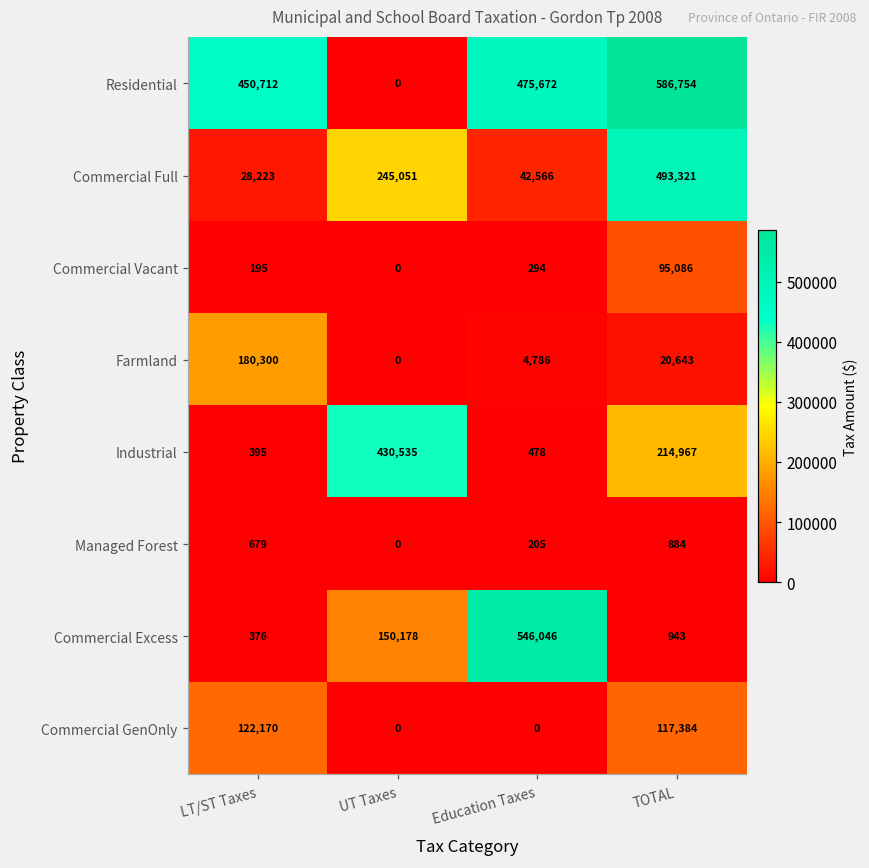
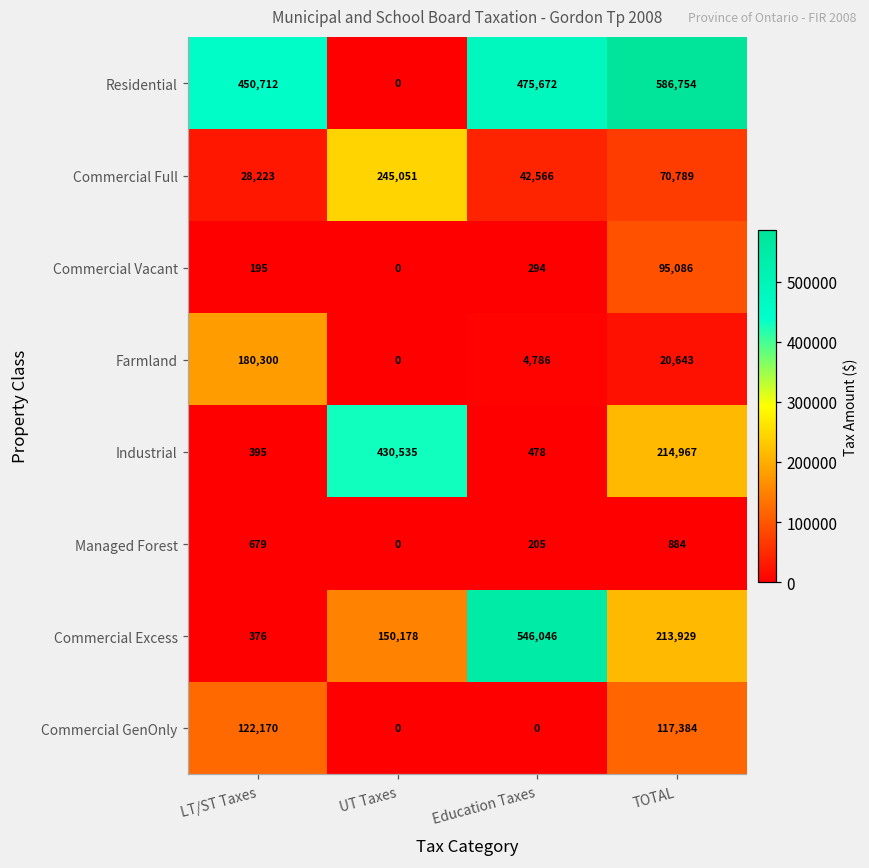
Commercial Full, TOTAL: 493,321 -> 70,789
Commercial Excess, TOTAL: 943 -> 213,929
